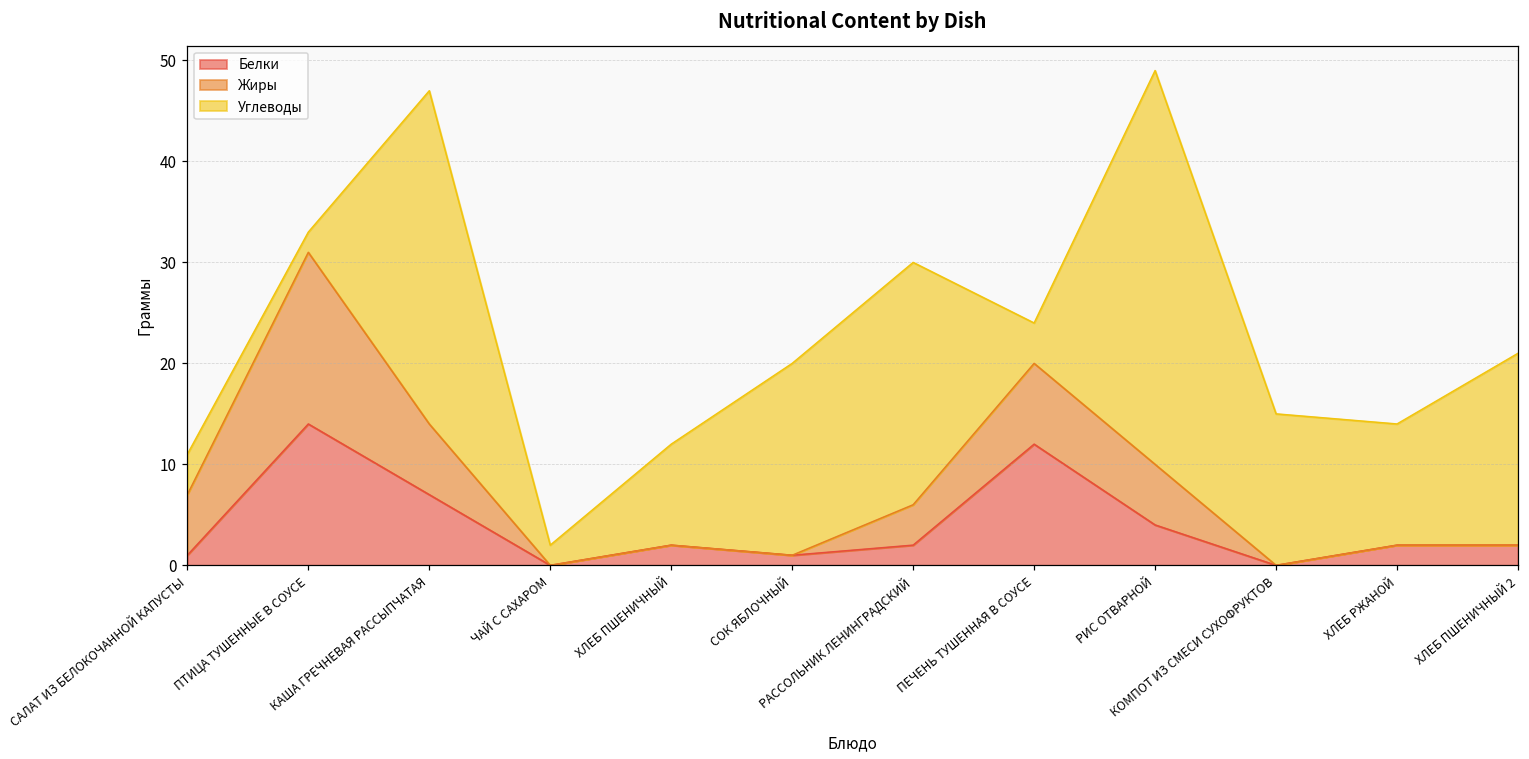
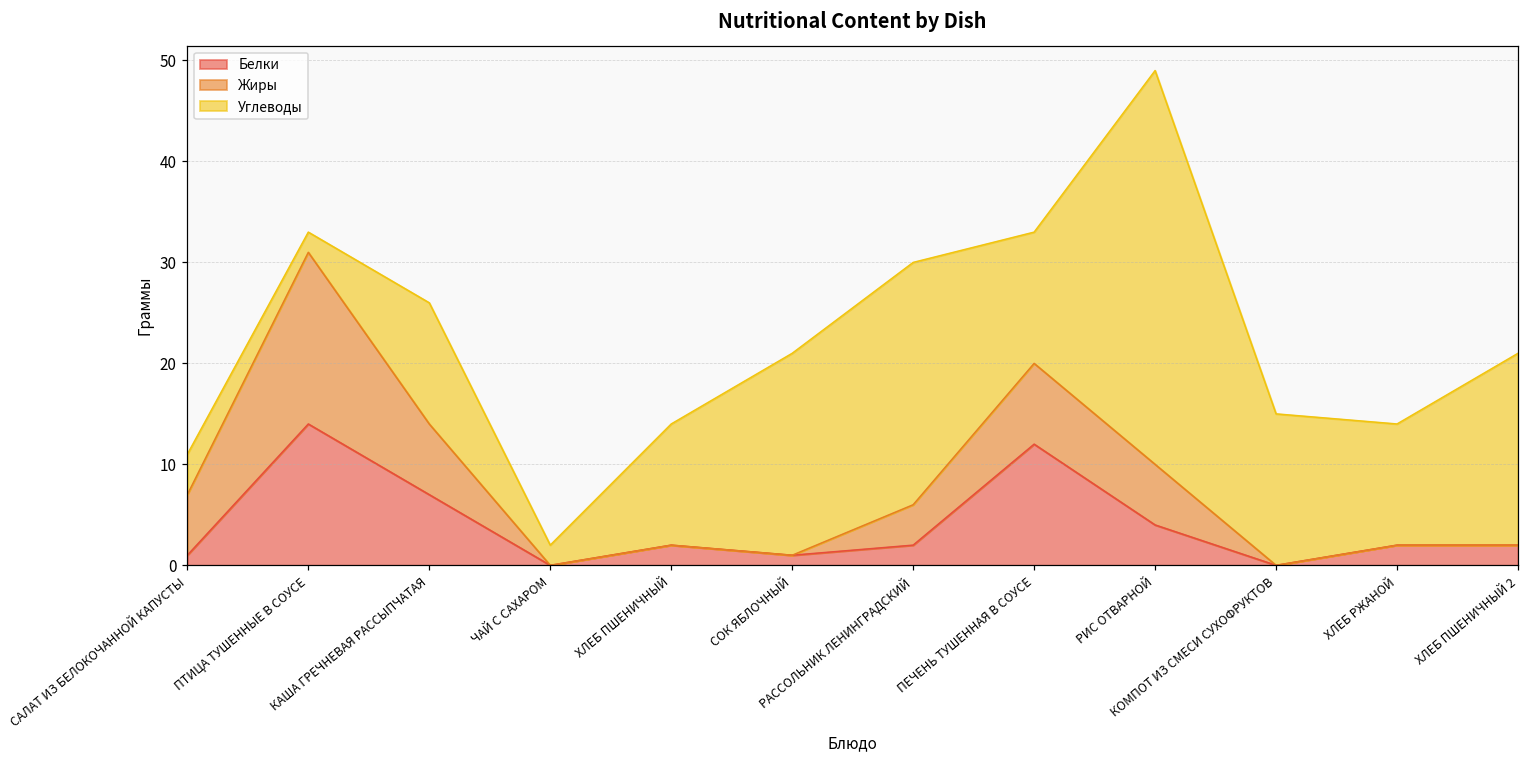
Углеводы, КАША ГРЕЧНЕВАЯ РАССЫПЧАТАЯ: 33 -> 12
Углеводы, ХЛЕБ ПШЕНИЧНЫЙ: 10 -> 12
Углеводы, СОК ЯБЛОЧНЫЙ: 19 -> 20
Углеводы, ПЕЧЕНЬ ТУШЕННАЯ В СОУСЕ: 4 -> 13
